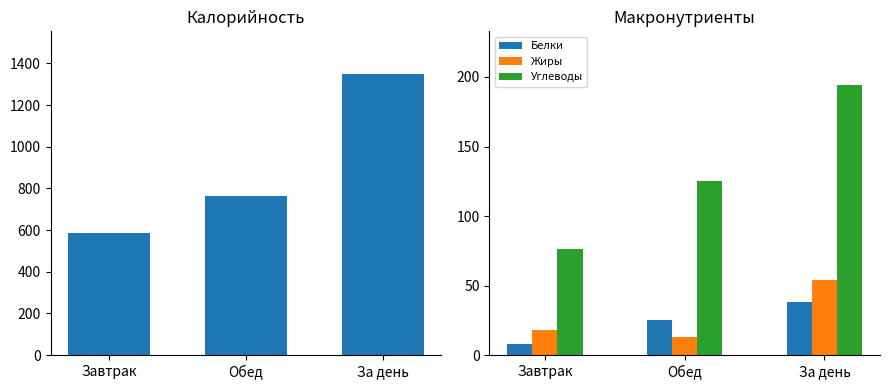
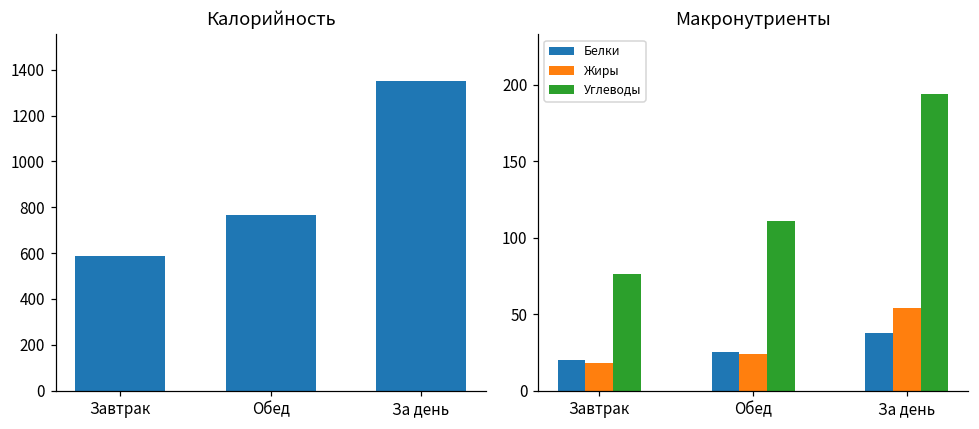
Макронутриенты, Белки, Завтрак: 8 -> 20
Макронутриенты, Жиры, Обед: 13 -> 24
Макронутриенты, Углеводы, Обед: 125 -> 111
